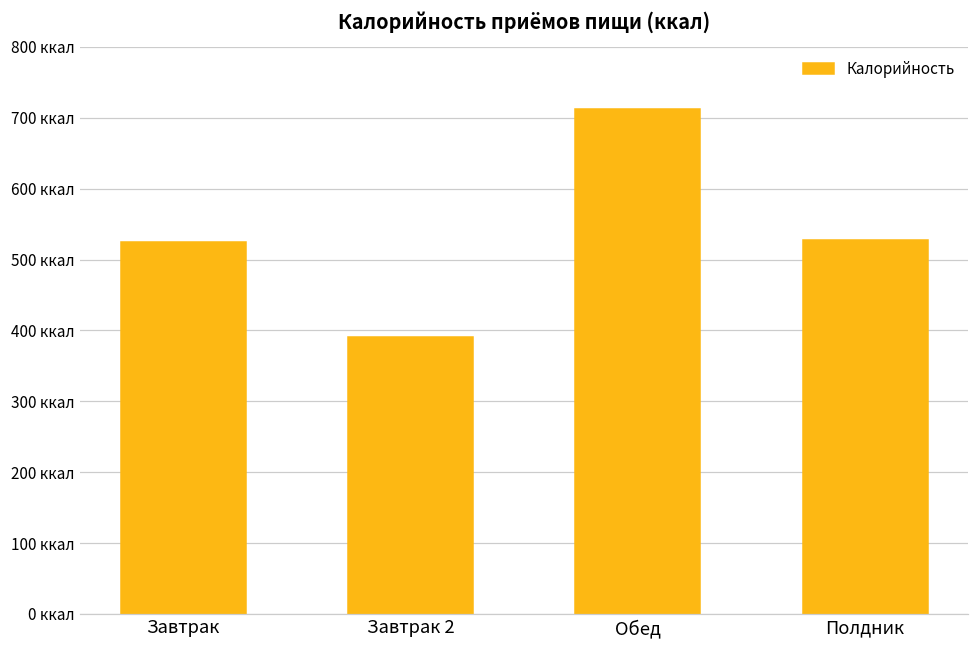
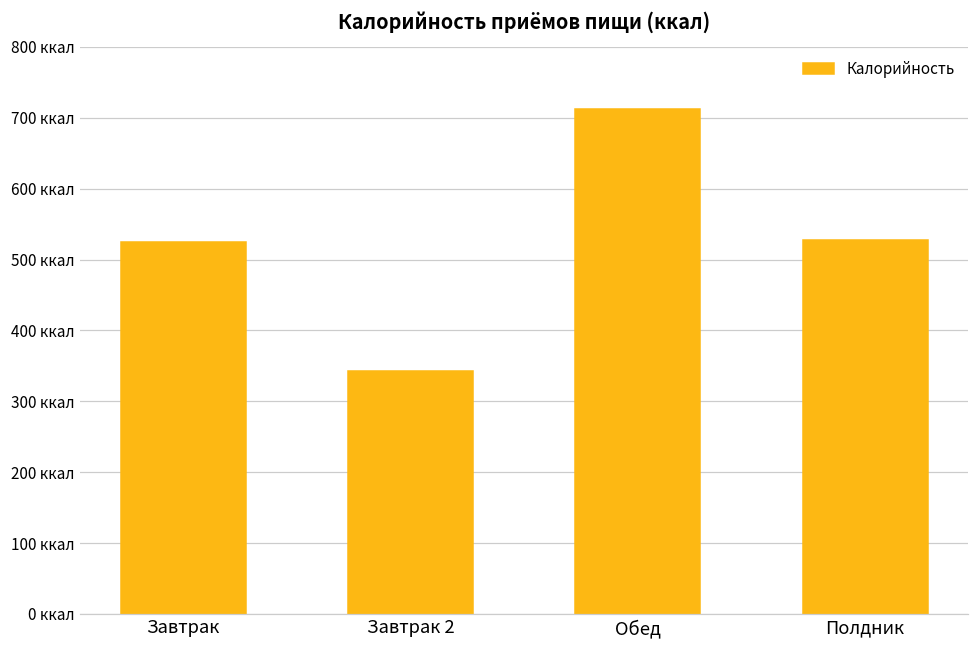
Завтрак 2: 390 ккал -> 340 ккал
